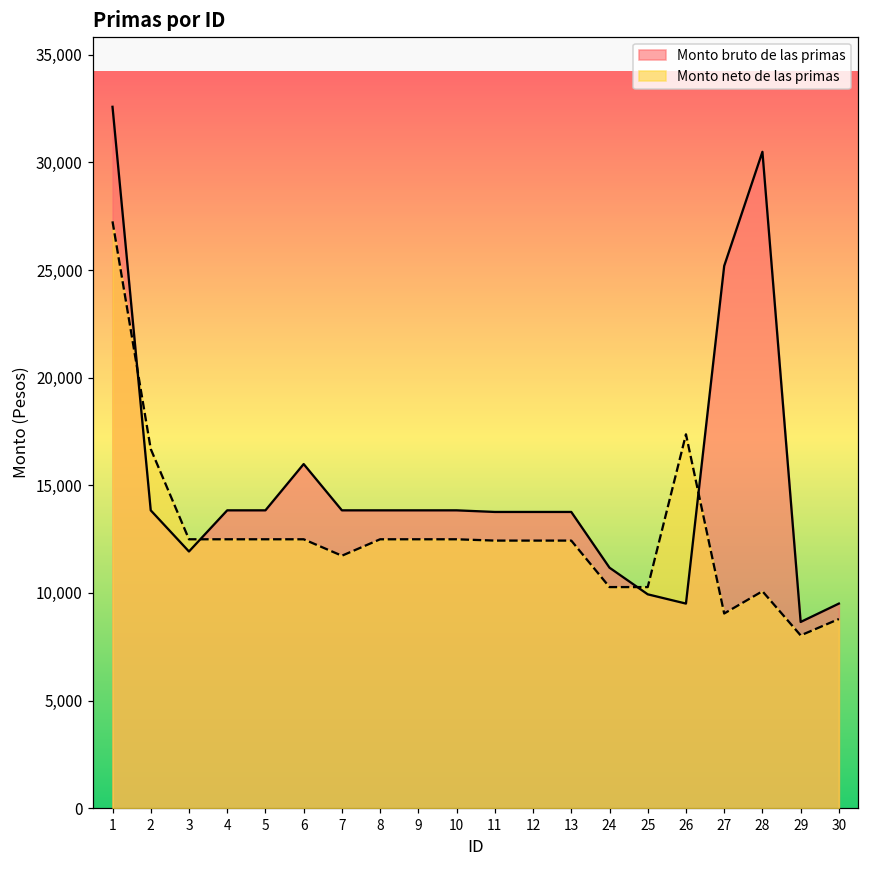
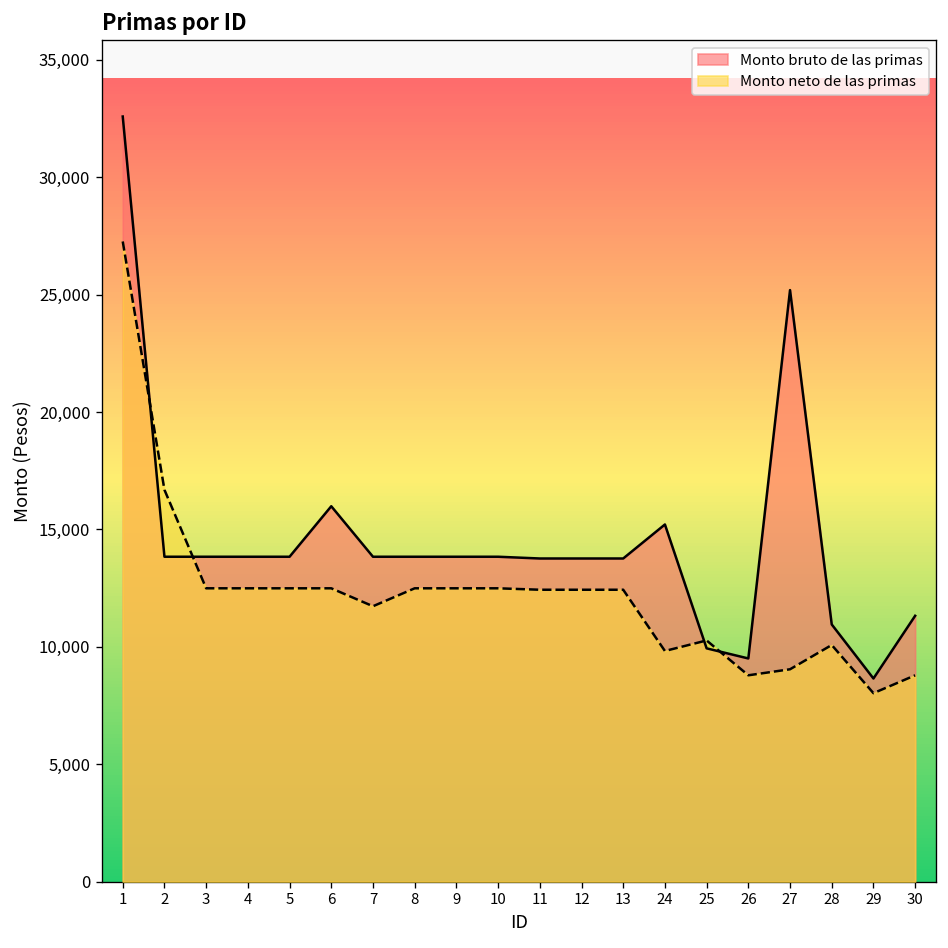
Monto bruto de las primas, 3: 11,900 -> 13,800
Monto bruto de las primas, 24: 11,200 -> 15,200
Monto neto de las primas, 24: 10,300 -> 9,800
Monto neto de las primas, 26: 17,400 -> 8,800
Monto bruto de las primas, 28: 30,500 -> 11,000
Monto bruto de las primas, 30: 9,500 -> 11,300
